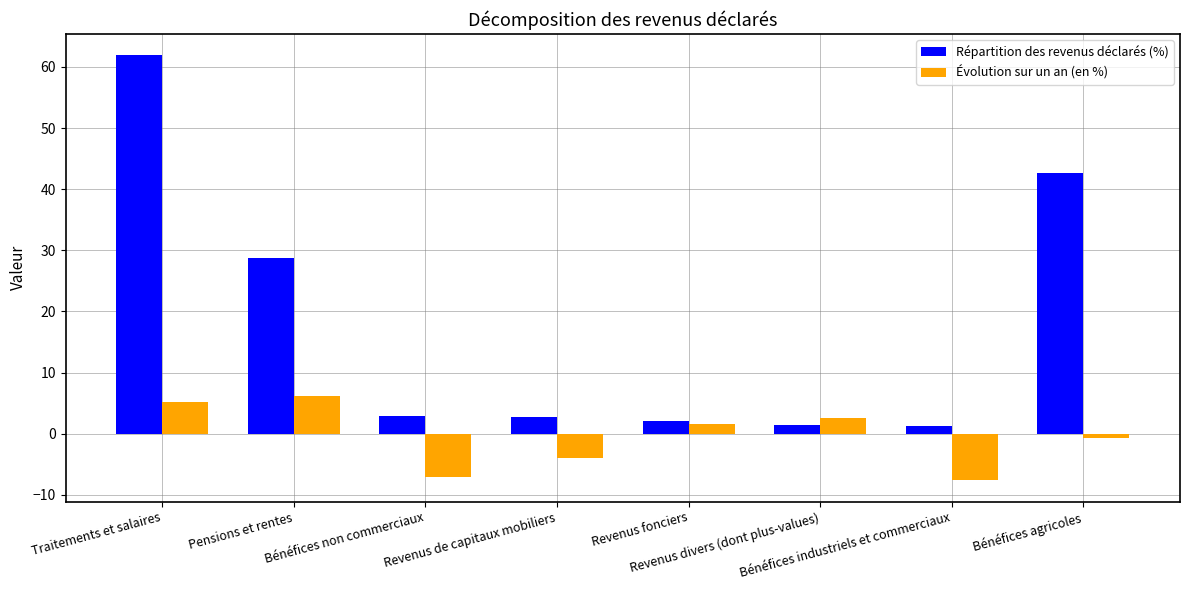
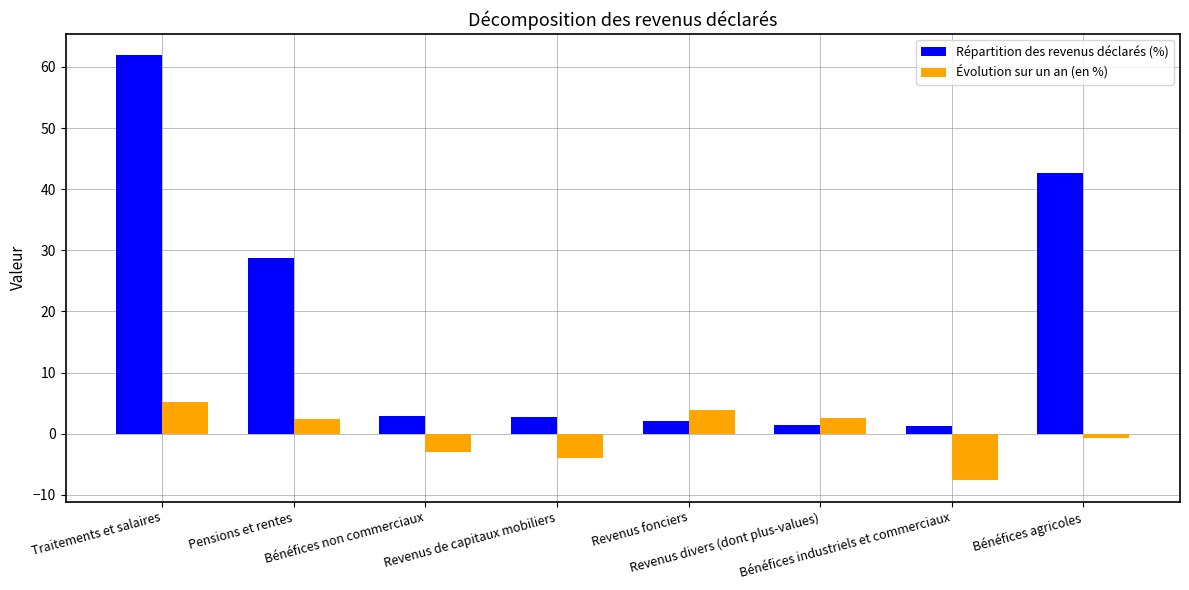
Évolution sur un an (en %), Pensions et rentes: 6 -> 2
Évolution sur un an (en %), Bénéfices non commerciaux: -7 -> -3
Évolution sur un an (en %), Revenus fonciers: 2 -> 4
